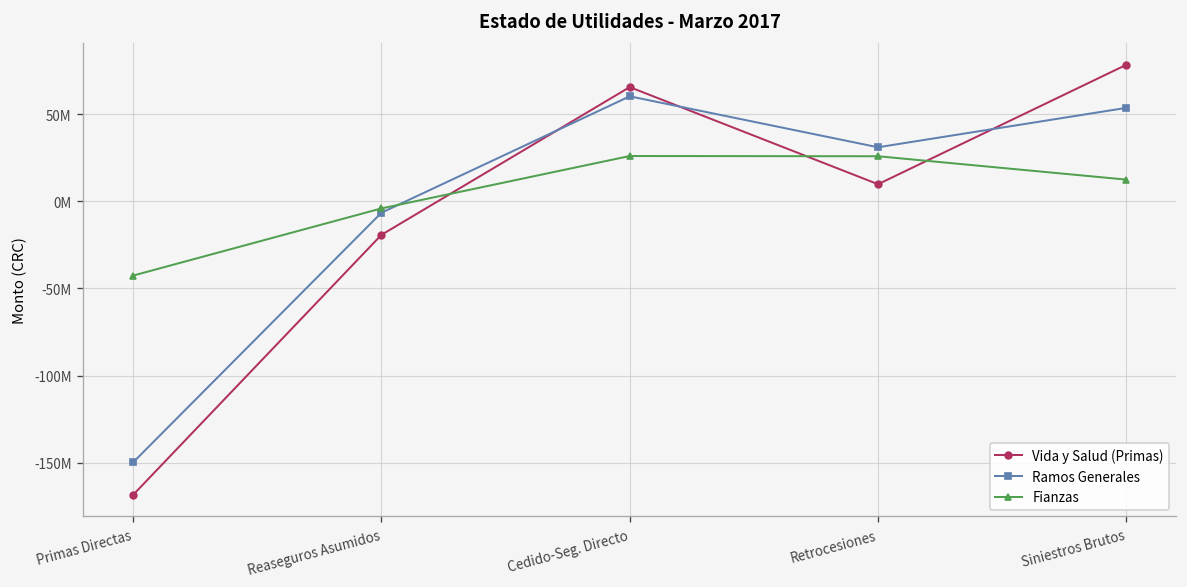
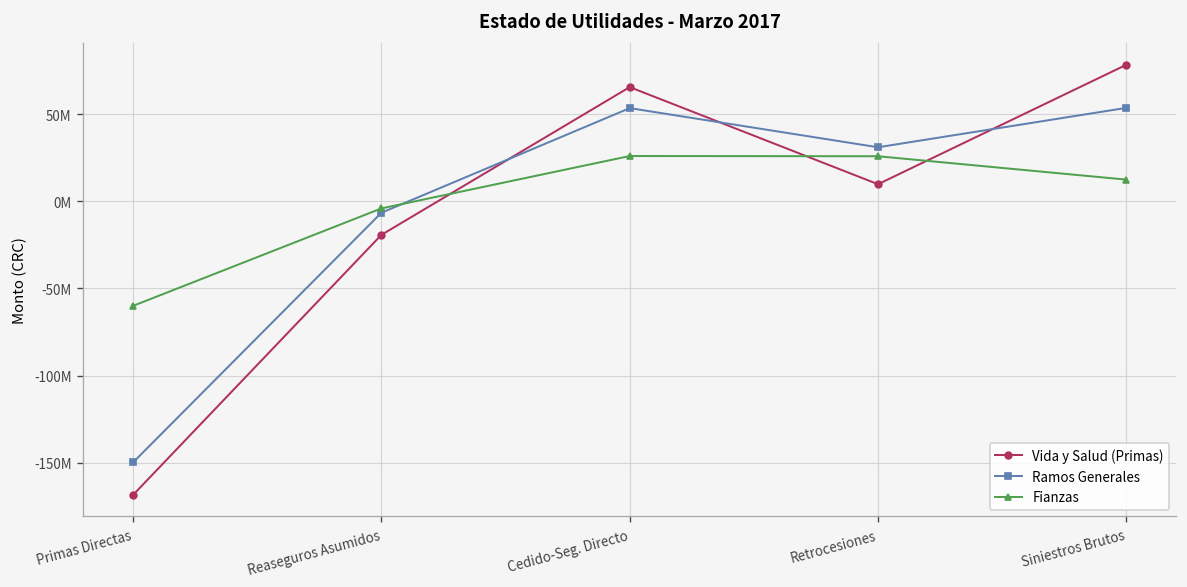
Fianzas, Primas Directas: -43000000 -> -60000000
Ramos Generales, Cedido-Seg. Directo: 60000000 -> 53000000
